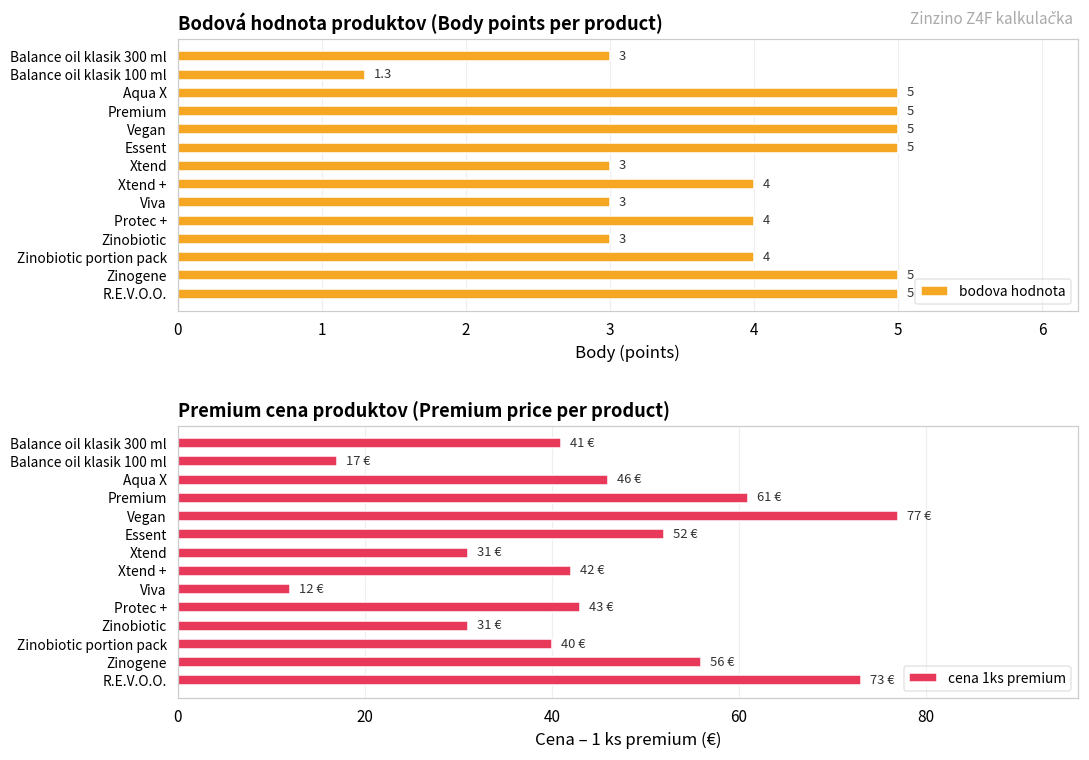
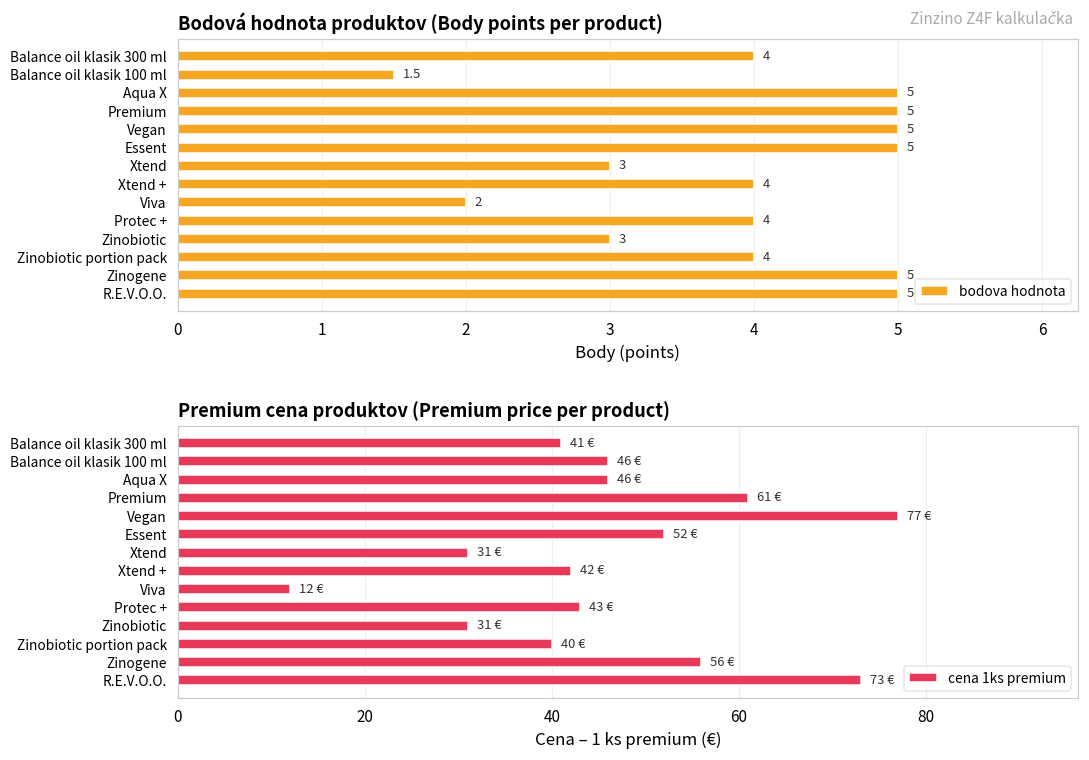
Bodová hodnota produktov (Body points per product), Balance oil klasik 300 ml: 3 -> 4
Bodová hodnota produktov (Body points per product), Balance oil klasik 100 ml: 1.3 -> 1.5
Bodová hodnota produktov (Body points per product), Viva: 3 -> 2
Premium cena produktov (Premium price per product), Balance oil klasik 100 ml: 17 -> 46
